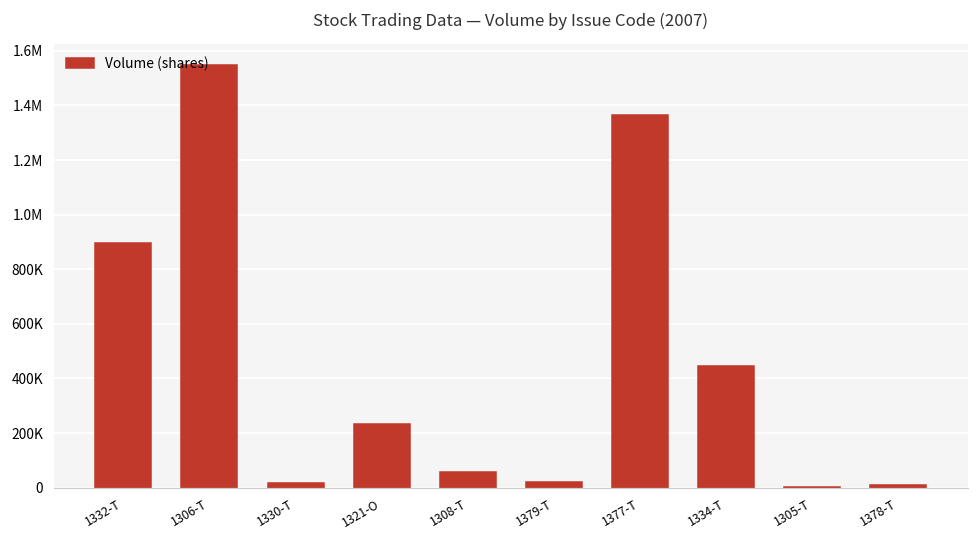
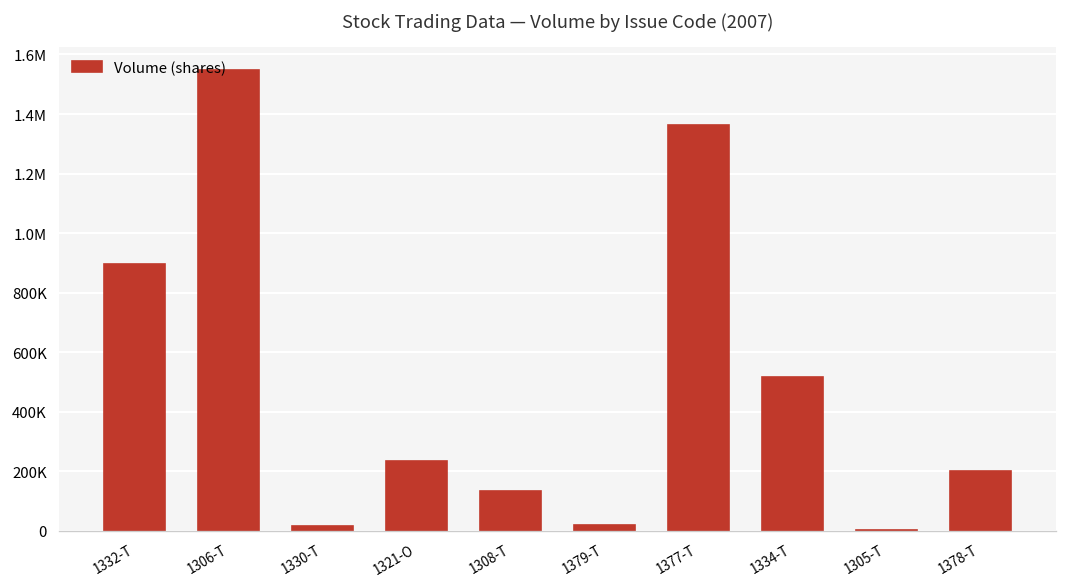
1308-T: 60000 -> 130000
1334-T: 450000 -> 520000
1378-T: 10000 -> 200000
